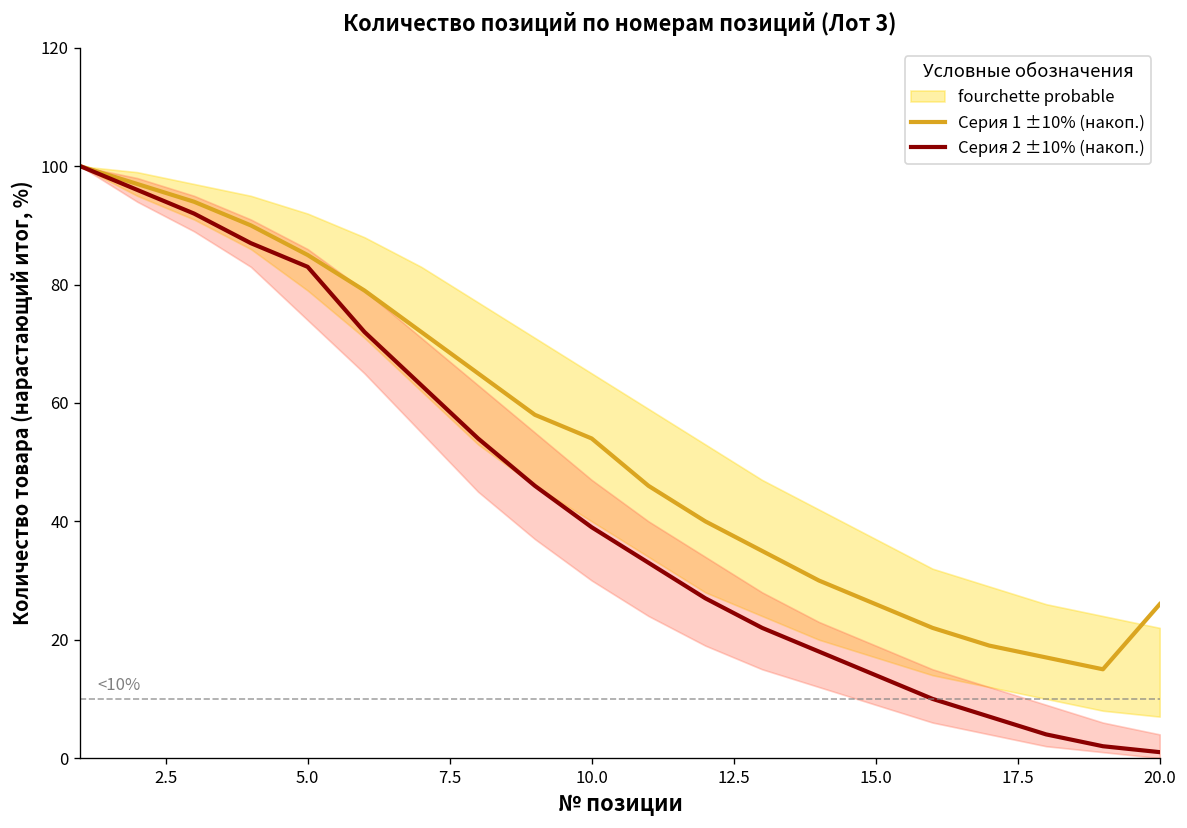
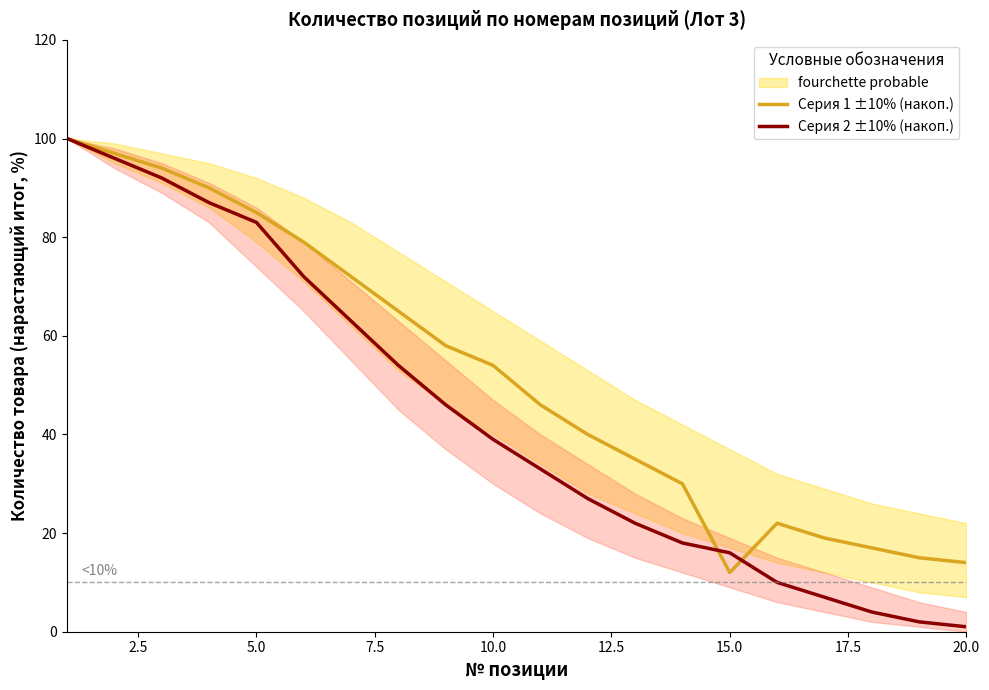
Серия 1 ±10% (накоп.), 15.0: 26 -> 12
Серия 2 ±10% (накоп.), 15.0: 14 -> 16
Серия 1 ±10% (накоп.), 20.0: 26 -> 14
